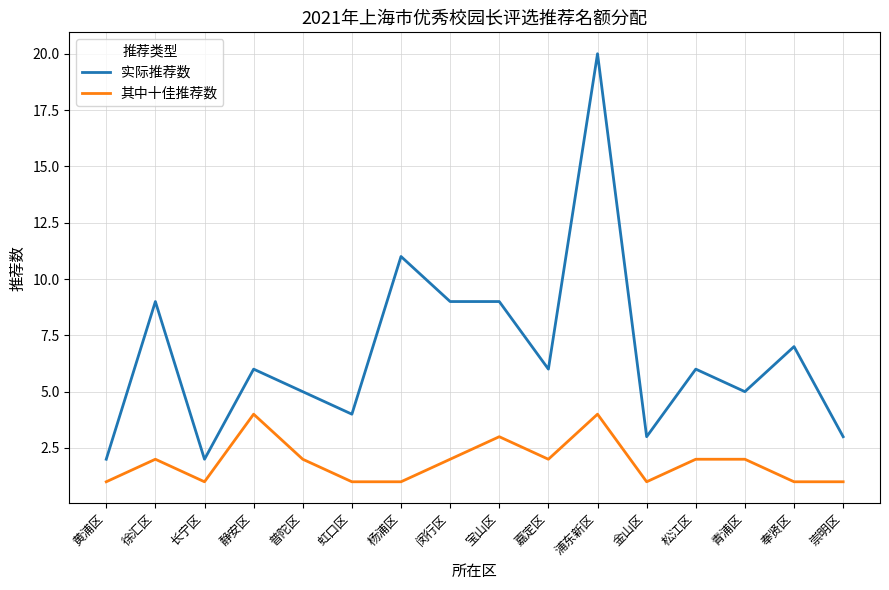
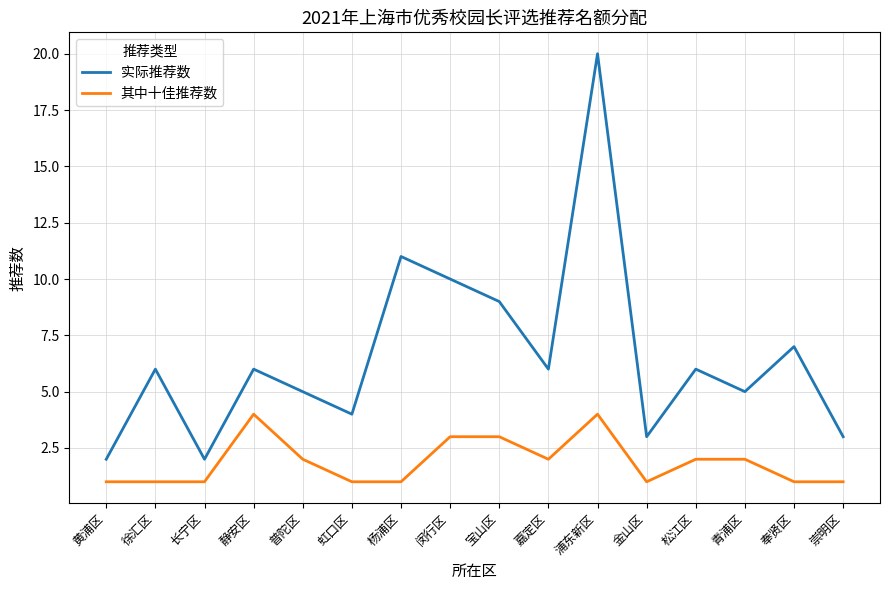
实际推荐数, 徐汇区: 9 -> 6
其中十佳推荐数, 徐汇区: 2 -> 1
实际推荐数, 闵行区: 9 -> 10
其中十佳推荐数, 闵行区: 2 -> 3
